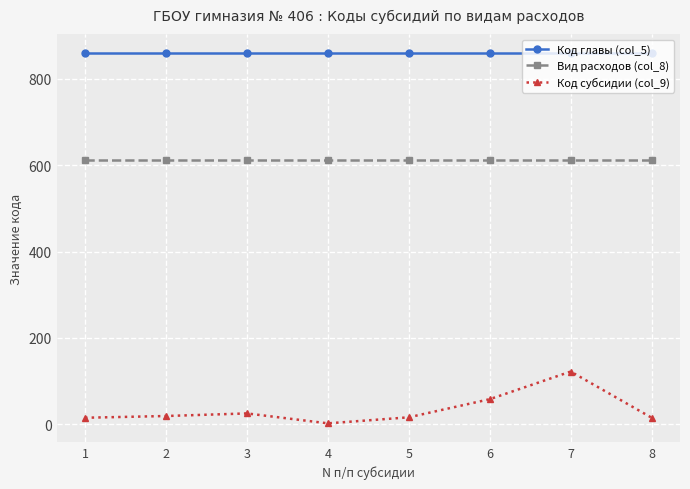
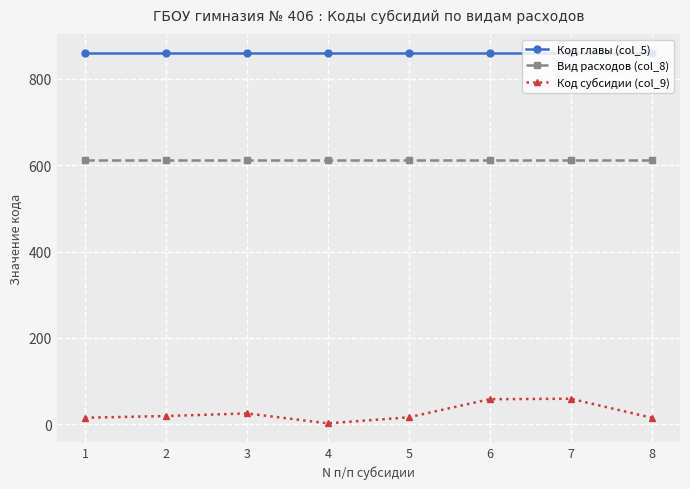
Код субсидии (col_9), 7: 120 -> 60
